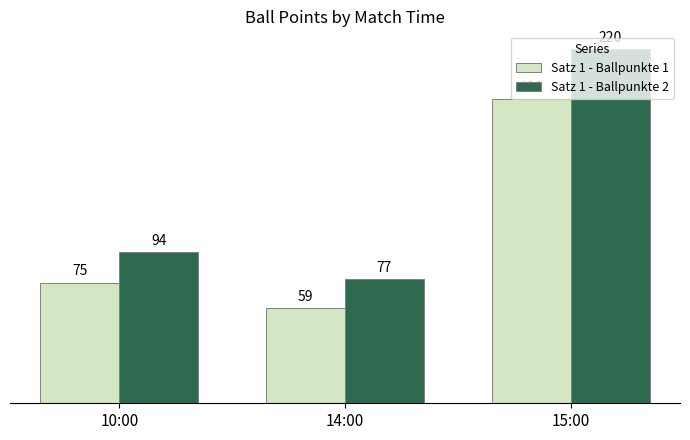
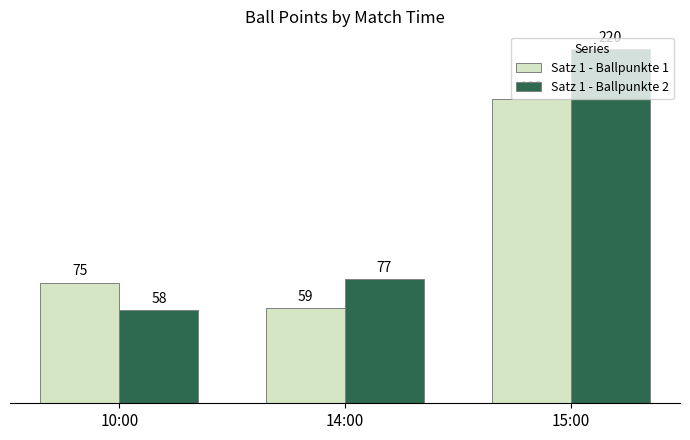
Satz 1 - Ballpunkte 2, 10:00: 94 -> 58
